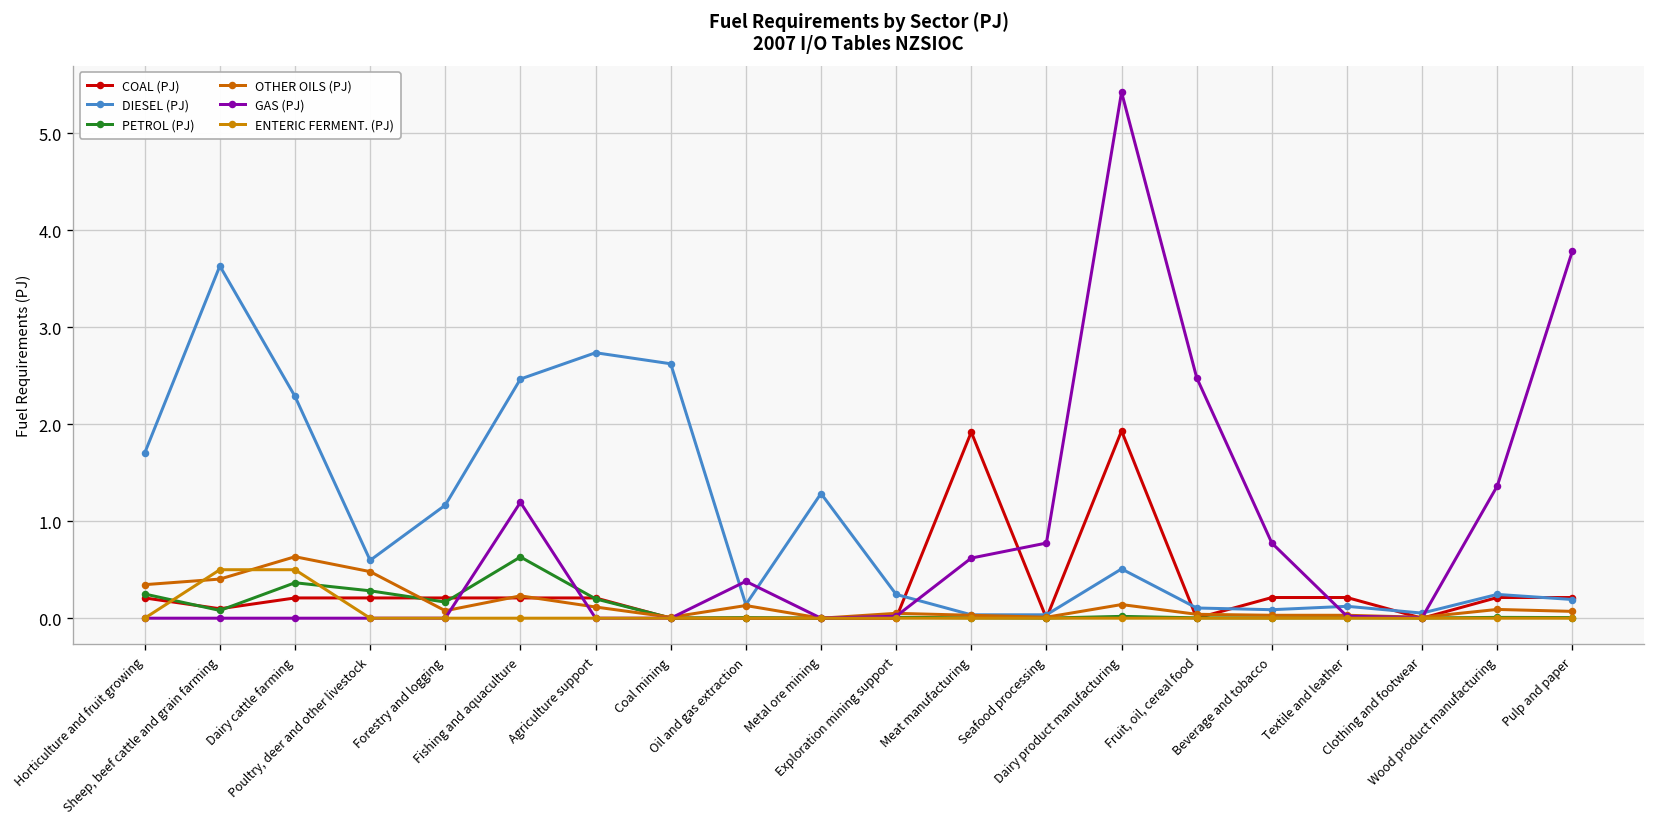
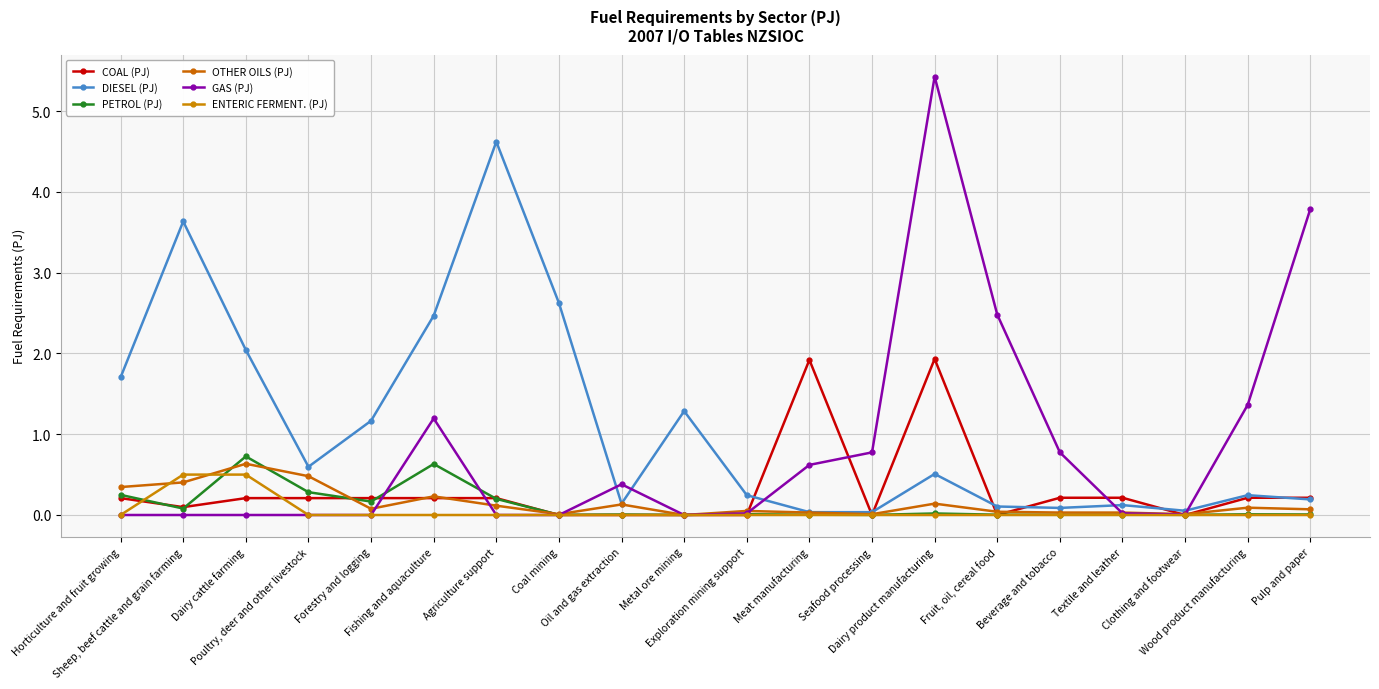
DIESEL (PJ), Dairy cattle farming: 2.3 -> 2.0
PETROL (PJ), Dairy cattle farming: 0.4 -> 0.7
DIESEL (PJ), Agriculture support: 2.7 -> 4.6
